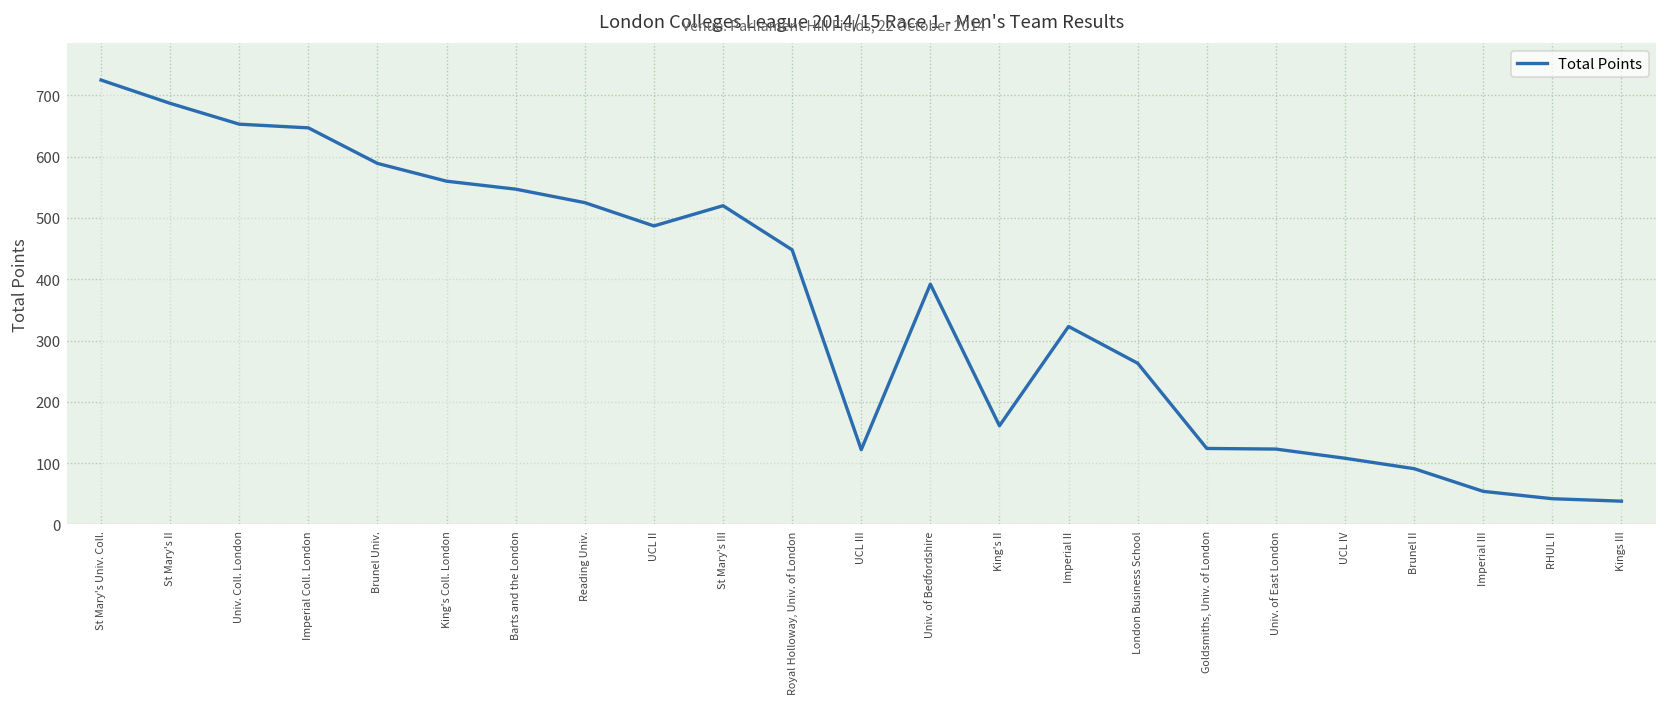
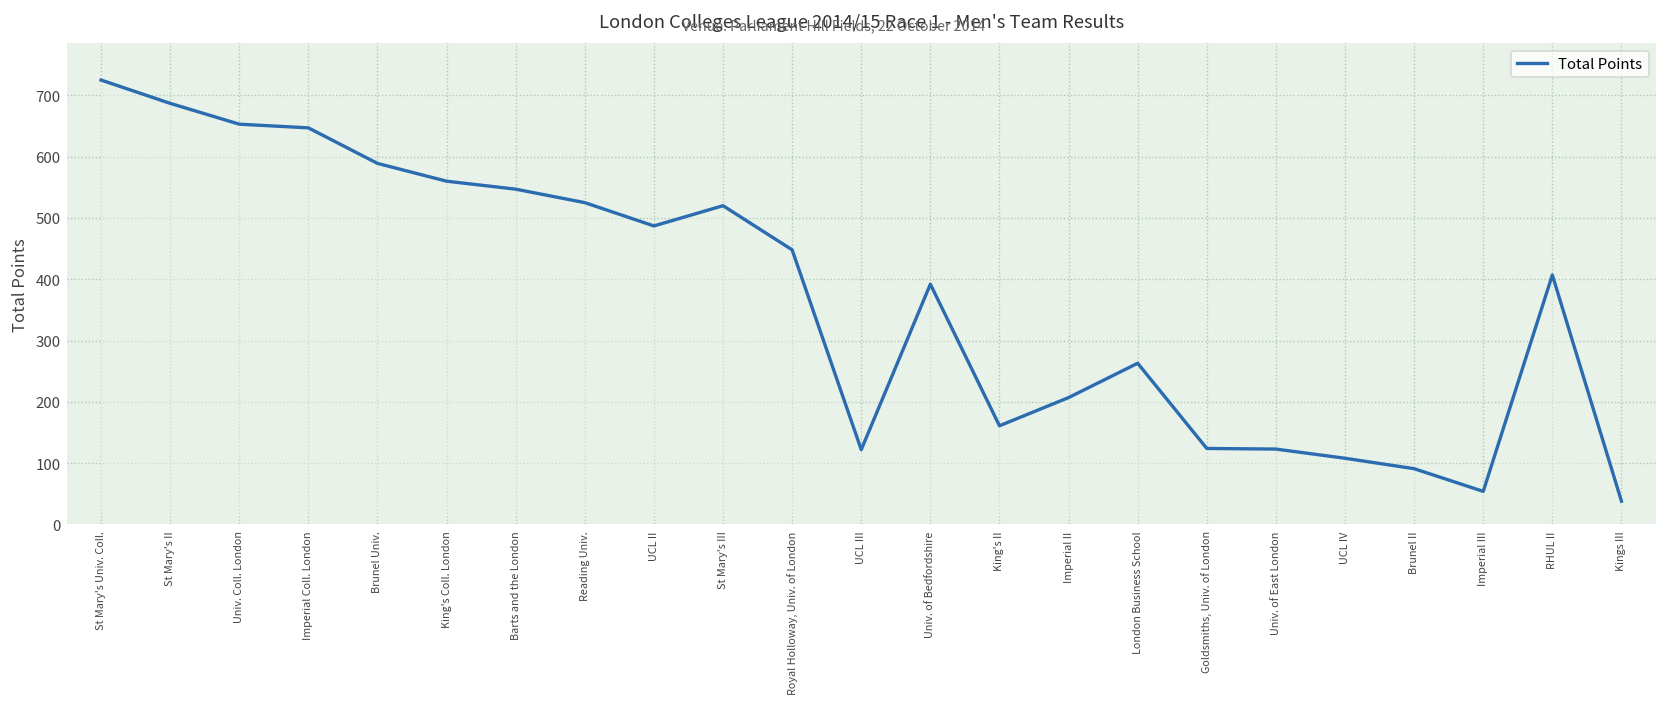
Imperial II: 320 -> 210
RHUL II: 40 -> 410
